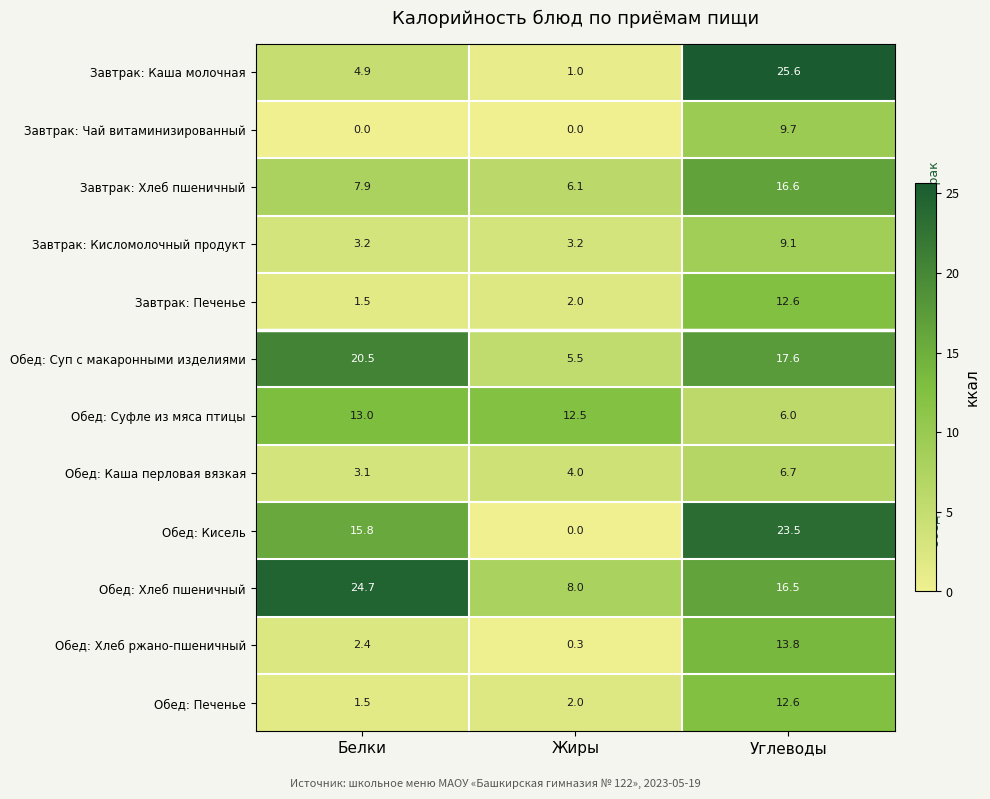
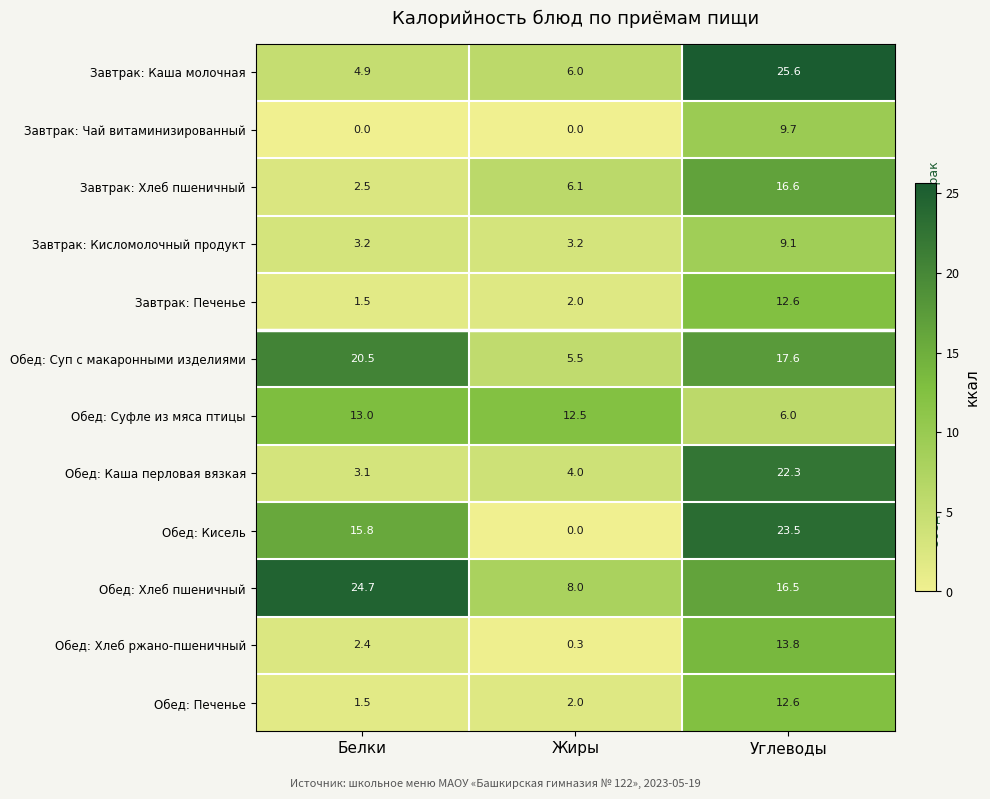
Завтрак: Каша молочная, Жиры: 1.0 -> 6.0
Завтрак: Хлеб пшеничный, Белки: 7.9 -> 2.5
Обед: Каша перловая вязкая, Углеводы: 6.7 -> 22.3
